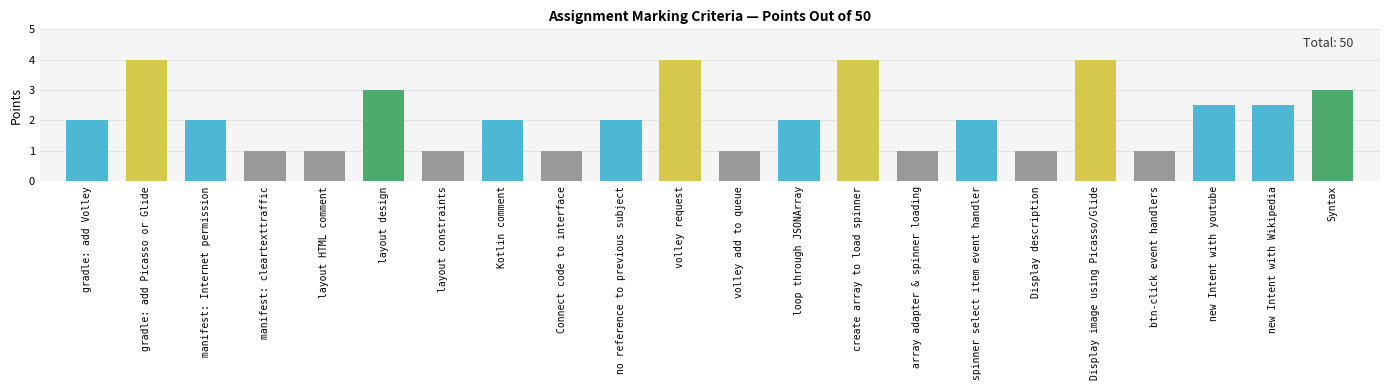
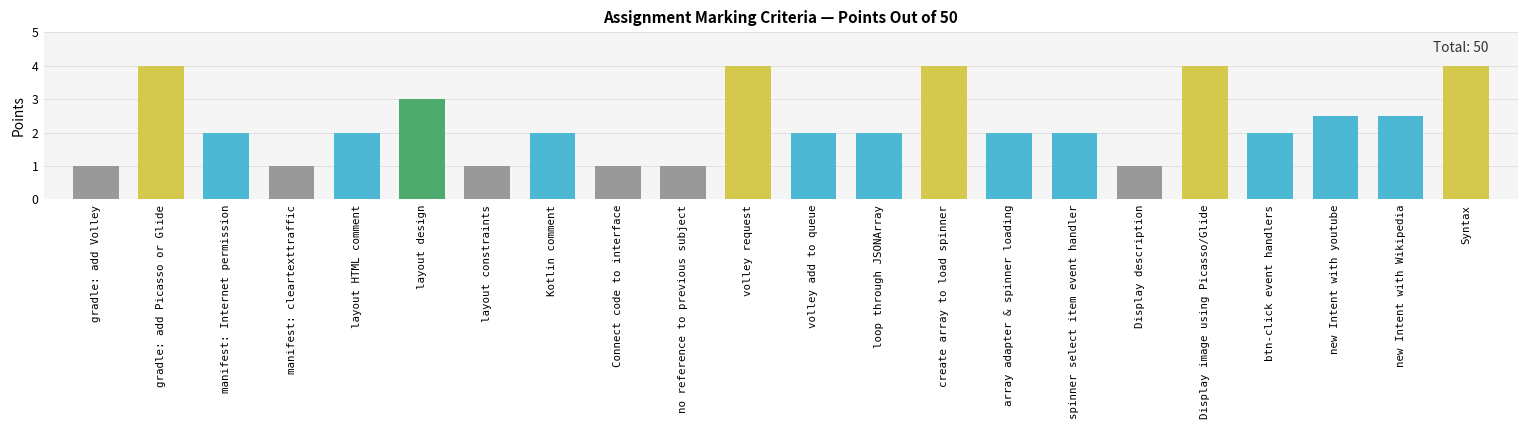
gradle: add Volley: 2 -> 1
layout HTML comment: 1 -> 2
no reference to previous subject: 2 -> 1
volley add to queue: 1 -> 2
array adapter & spinner loading: 1 -> 2
btn-click event handlers: 1 -> 2
Syntax: 3 -> 4
